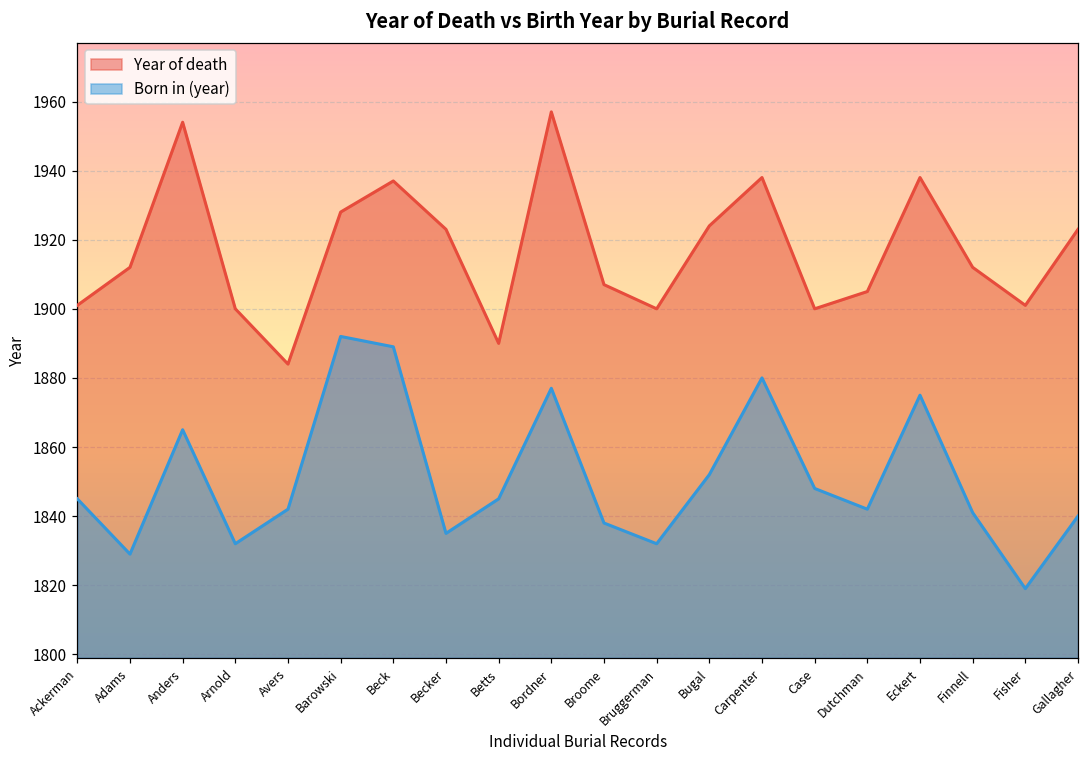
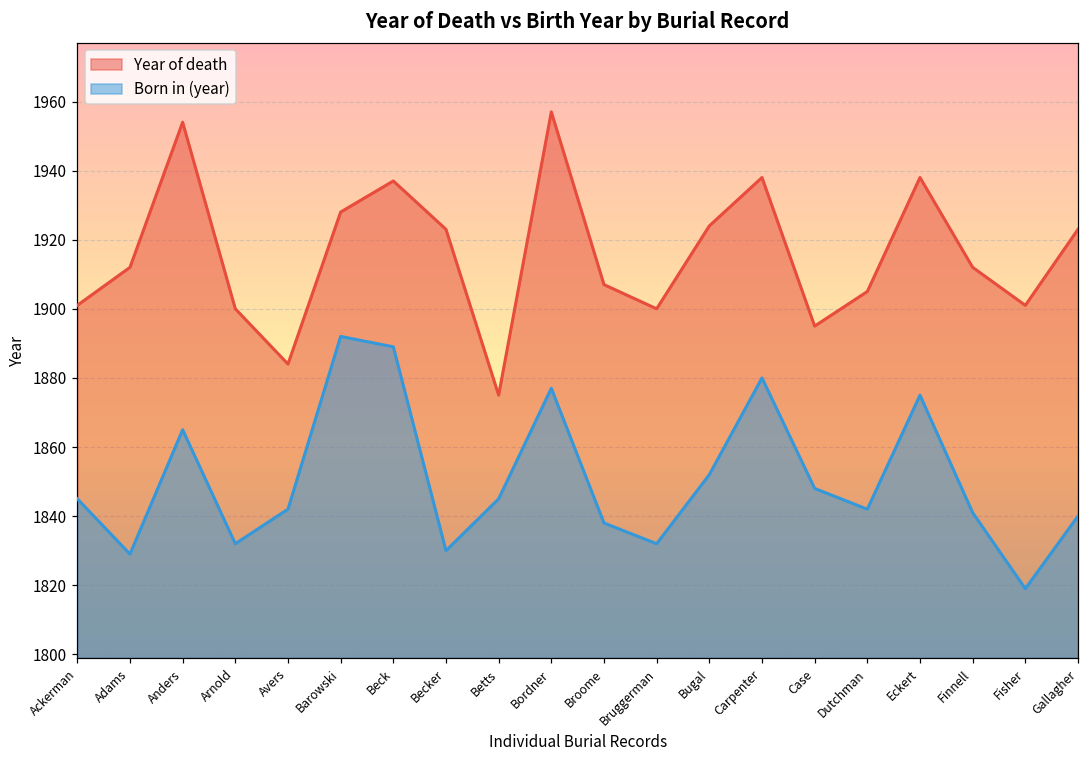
Born in (year), Becker: 1835 -> 1830
Year of death, Betts: 1890 -> 1875
Year of death, Case: 1900 -> 1895
